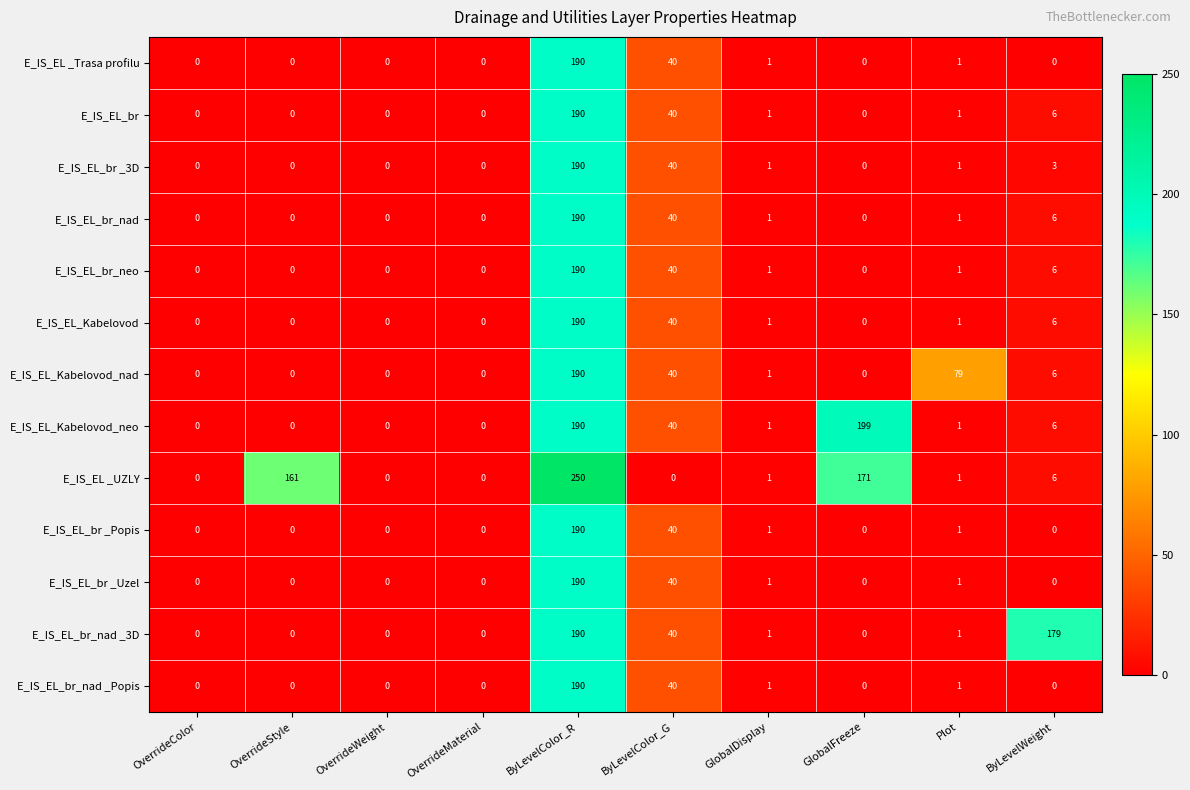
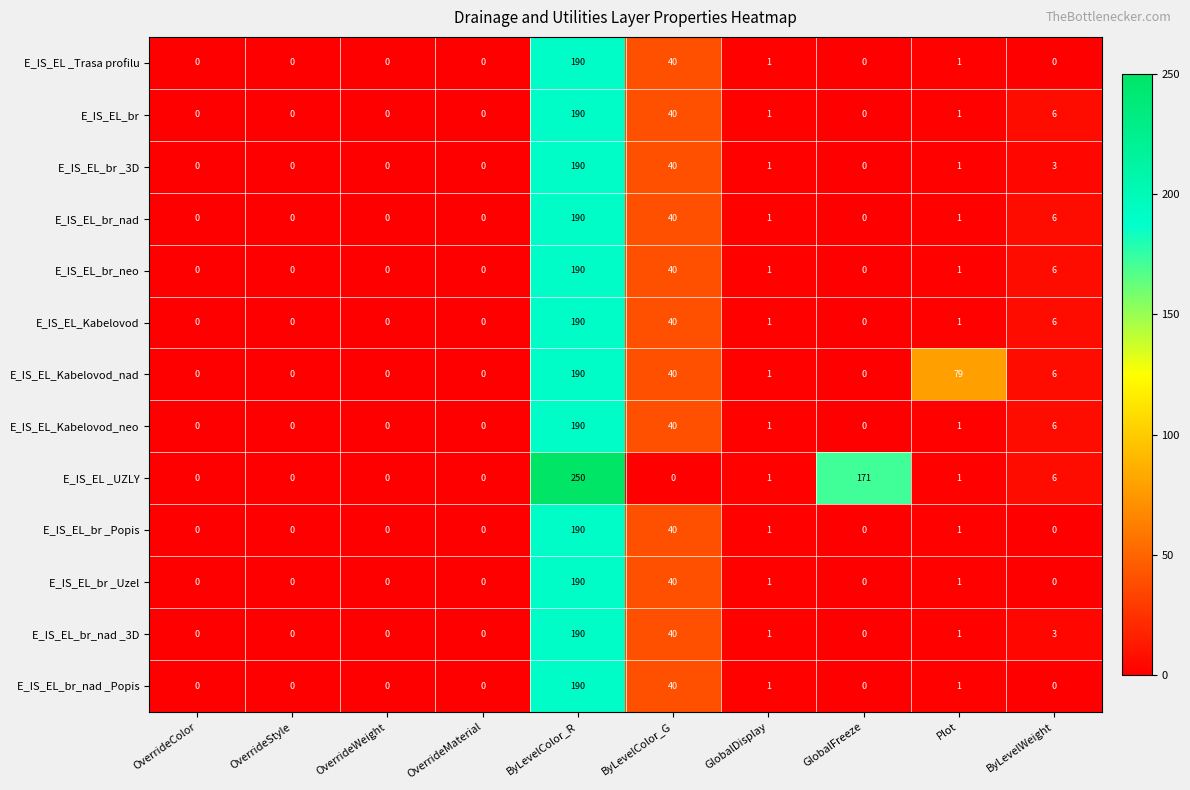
E_IS_EL_Kabelovod_neo, GlobalFreeze: 199 -> 0
E_IS_EL _UZLY, OverrideStyle: 161 -> 0
E_IS_EL_br_nad _3D, ByLevelWeight: 179 -> 3
